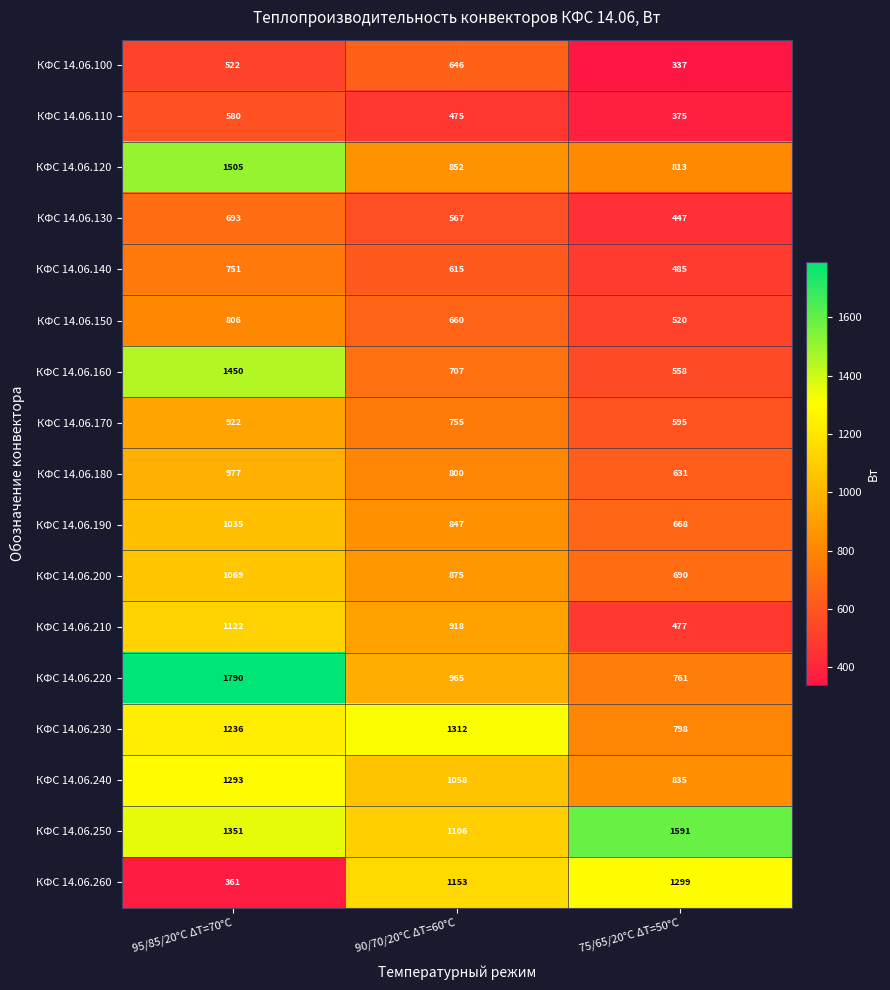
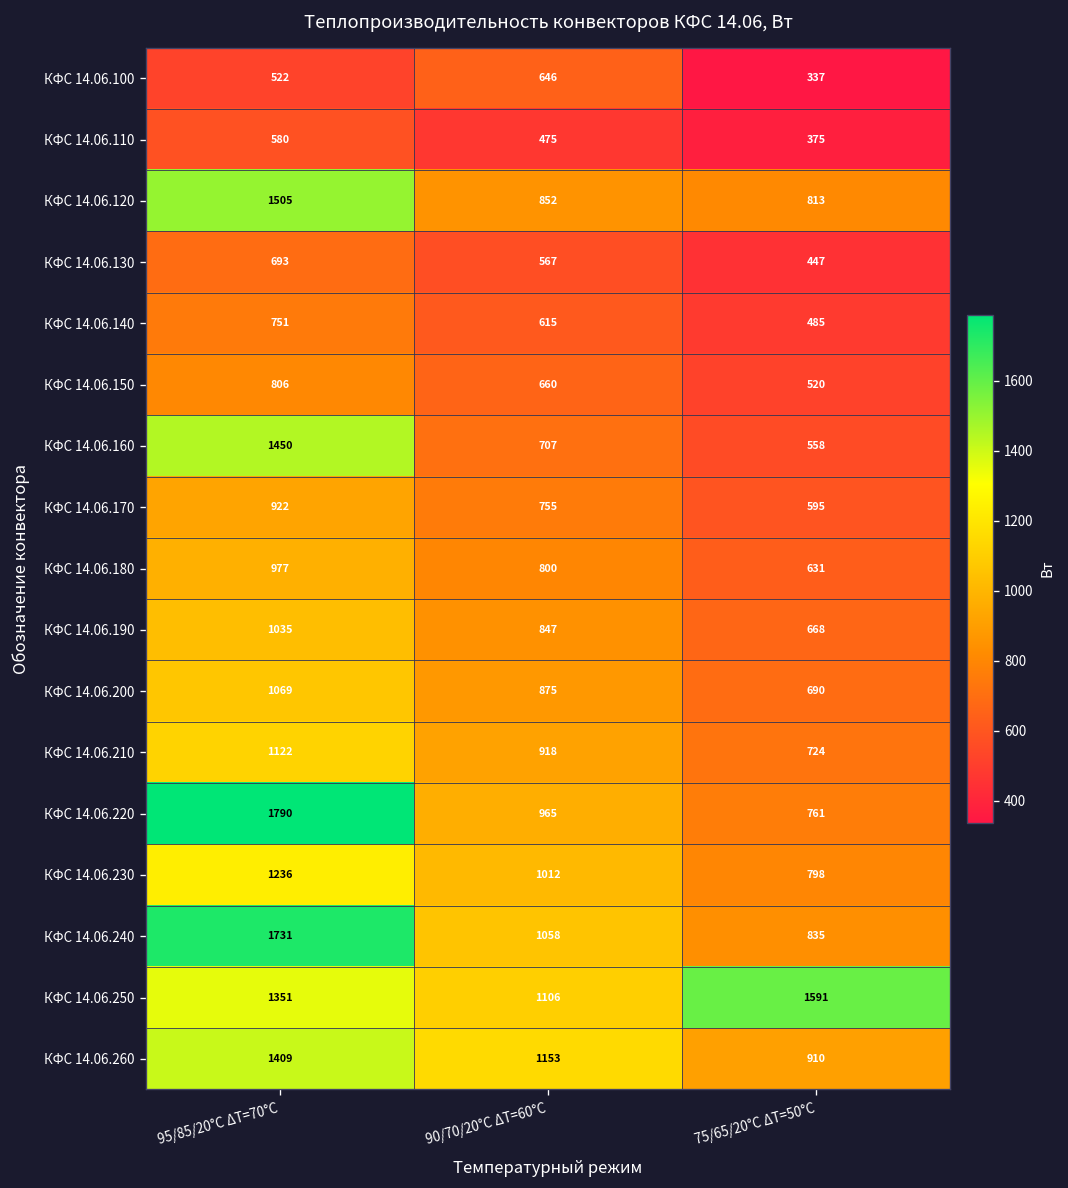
КФС 14.06.210, 75/65/20°С ΔT=50°С: 477 -> 724
КФС 14.06.230, 90/70/20°С ΔT=60°С: 1312 -> 1012
КФС 14.06.240, 95/85/20°С ΔT=70°С: 1293 -> 1731
КФС 14.06.260, 95/85/20°С ΔT=70°С: 361 -> 1409
КФС 14.06.260, 75/65/20°С ΔT=50°С: 1299 -> 910
